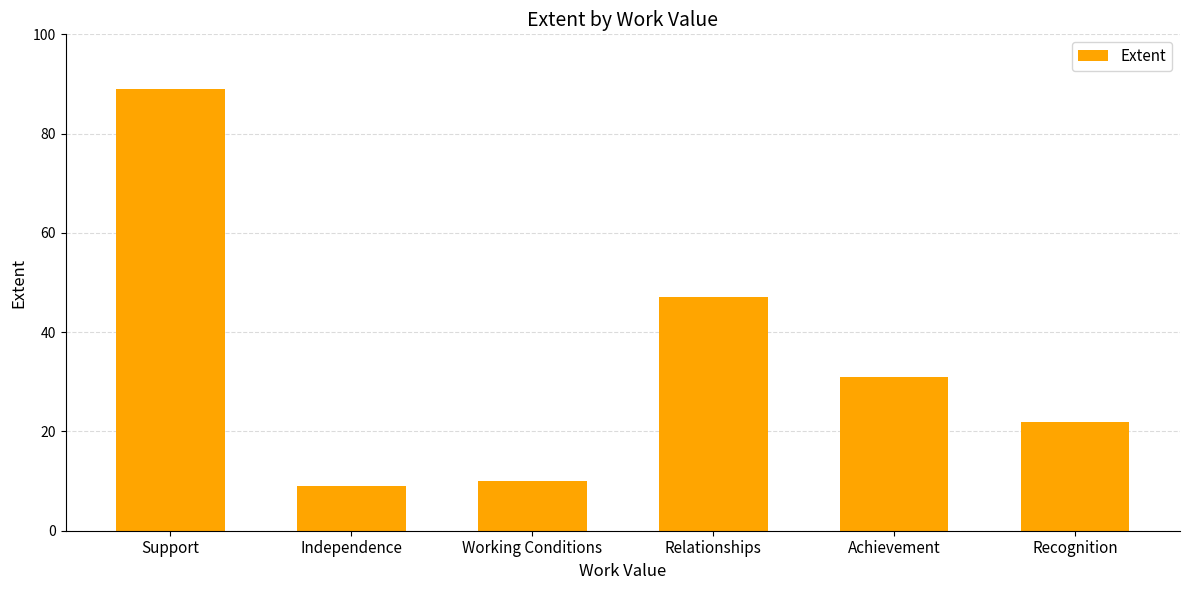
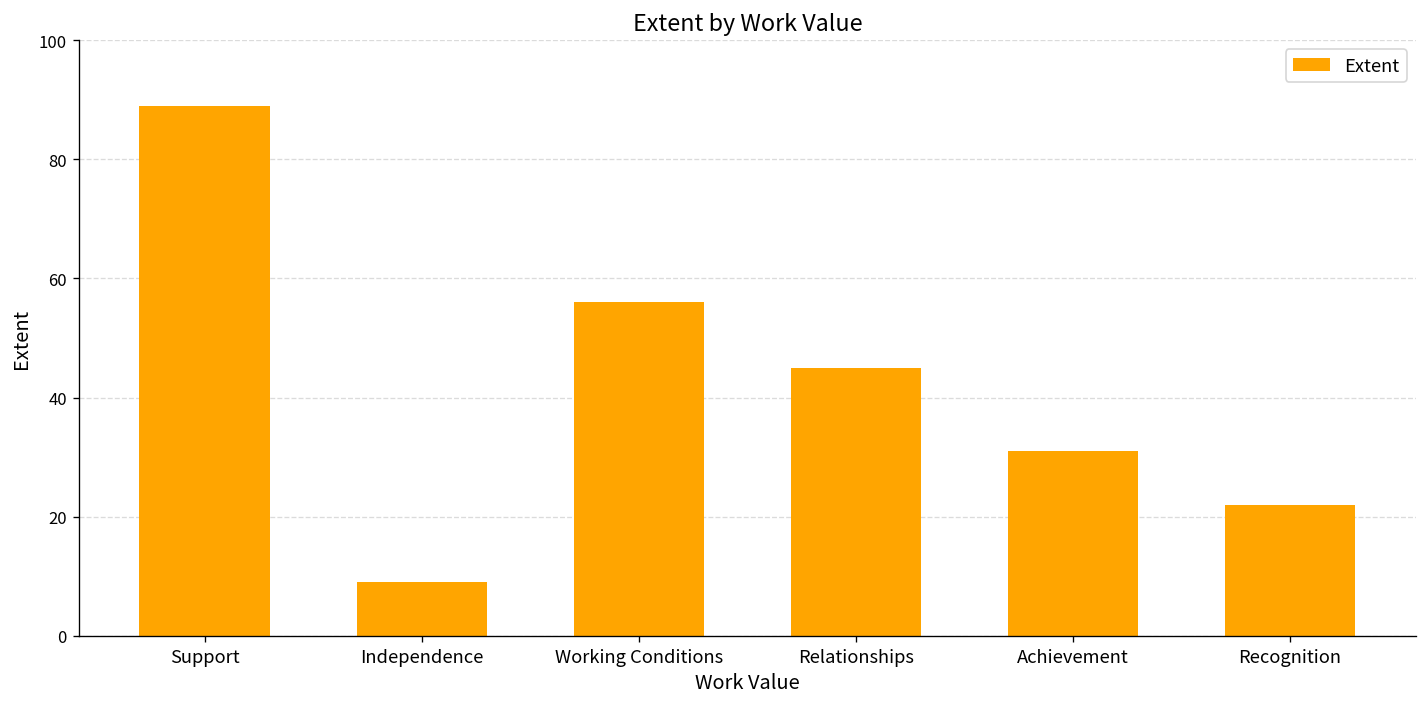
Working Conditions: 10 -> 56
Relationships: 47 -> 45
